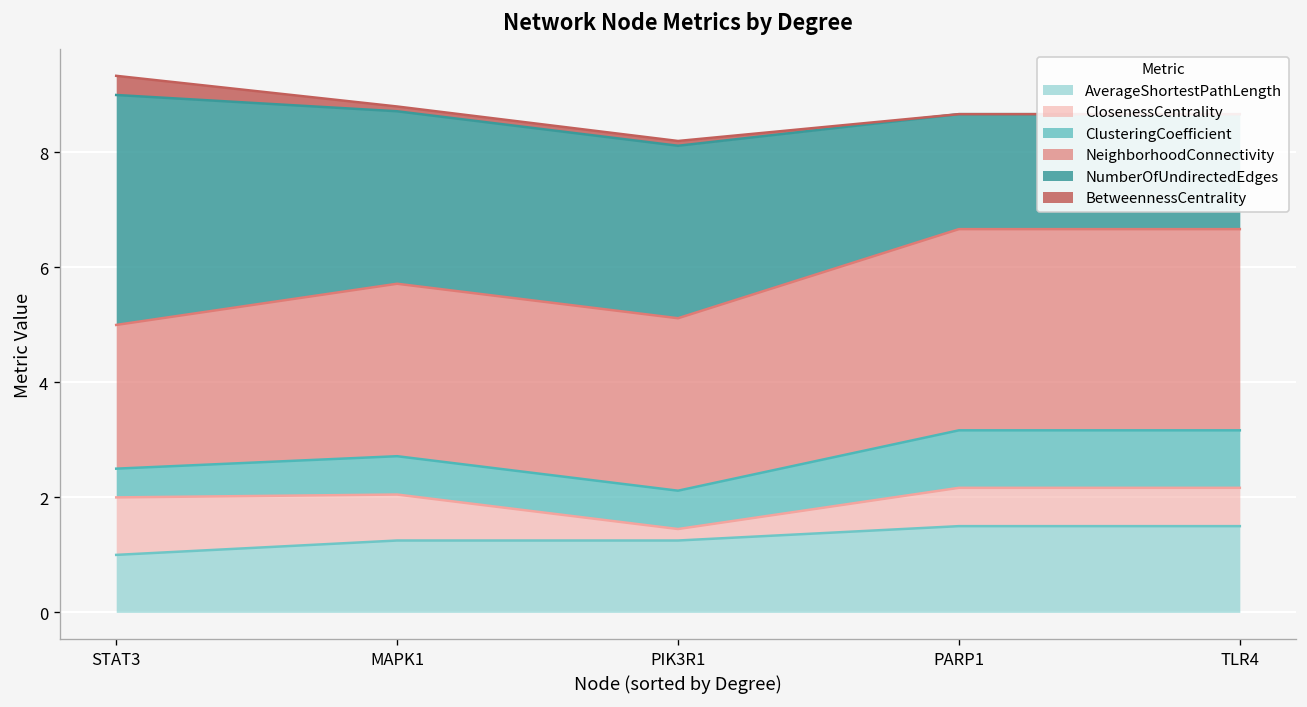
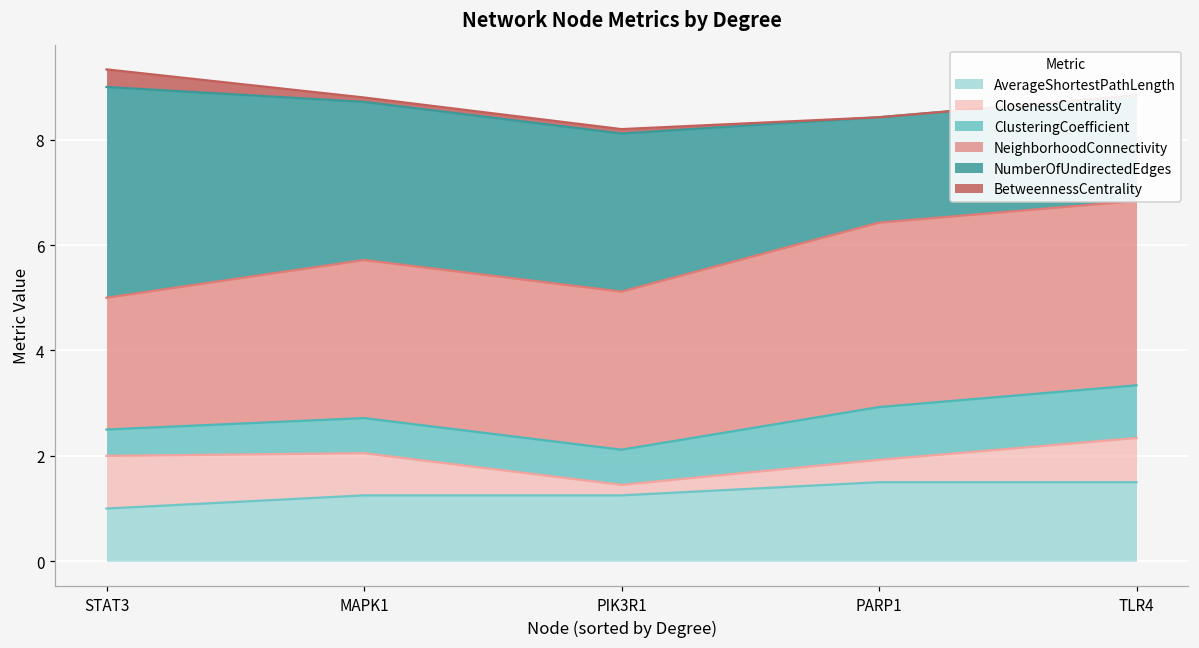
ClosenessCentrality, PARP1: 0.7 -> 0.4
ClosenessCentrality, TLR4: 0.7 -> 0.8
